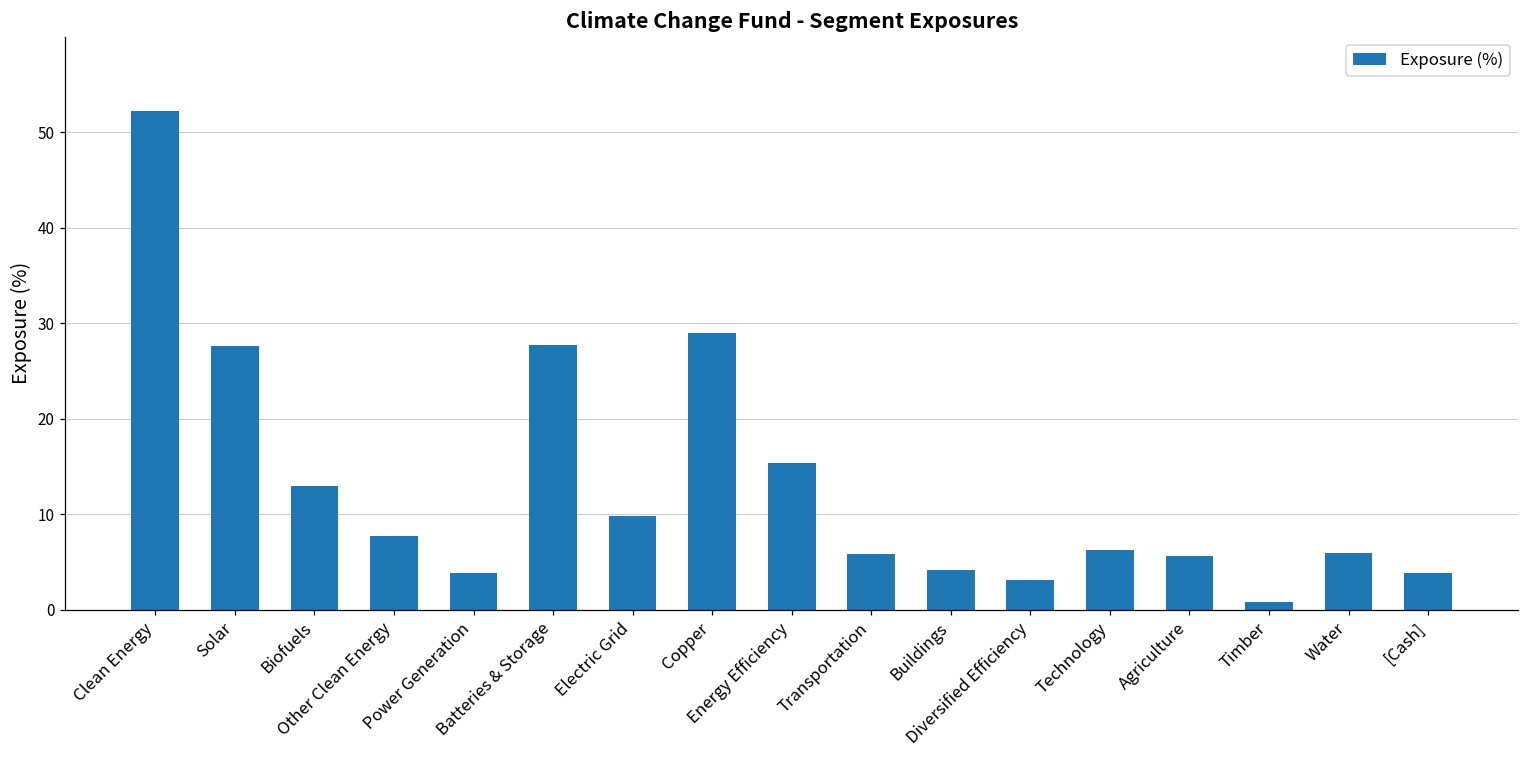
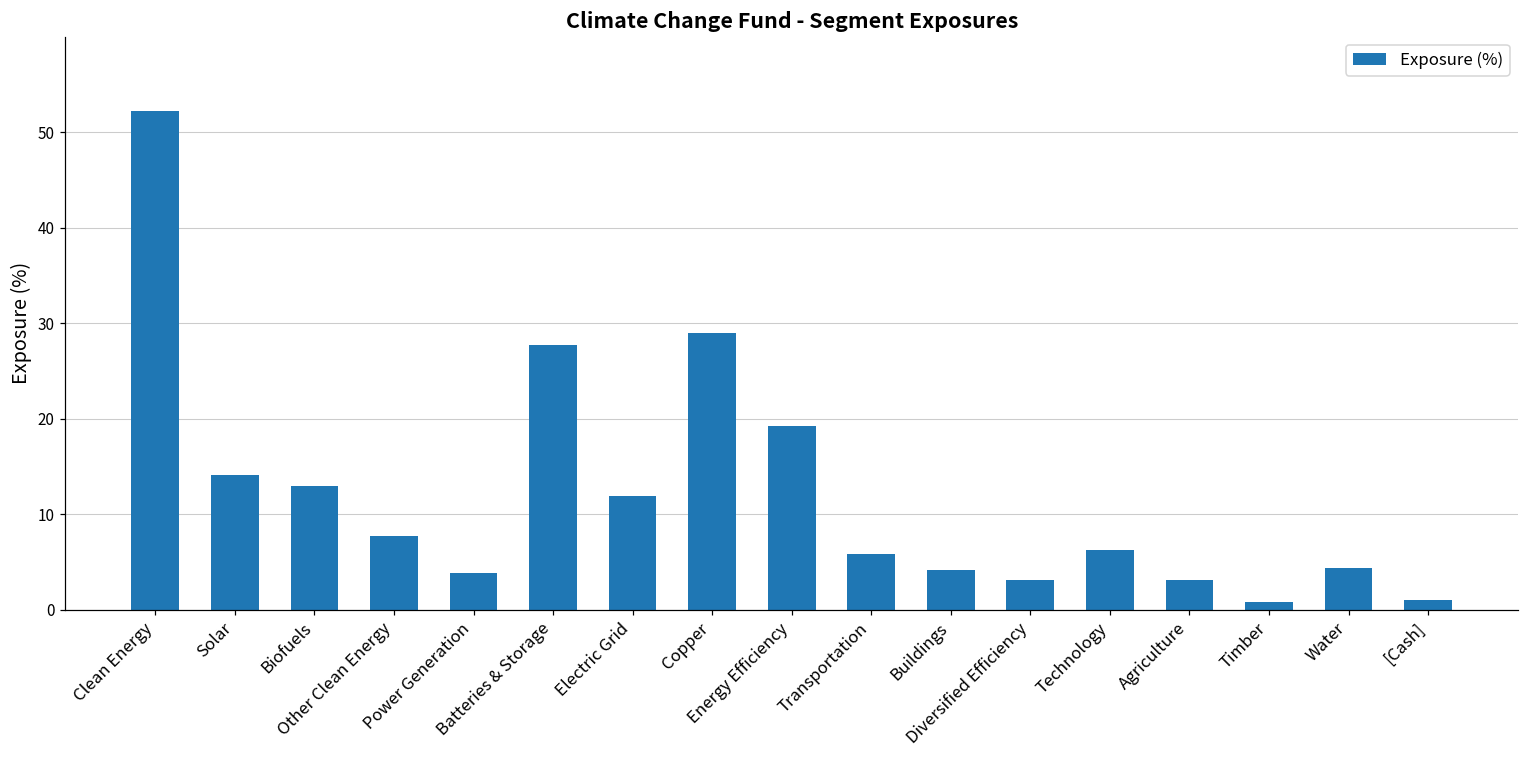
Solar: 28 -> 14
Electric Grid: 10 -> 12
Energy Efficiency: 15 -> 19
Agriculture: 6 -> 3
Water: 6 -> 4
[Cash]: 4 -> 1
